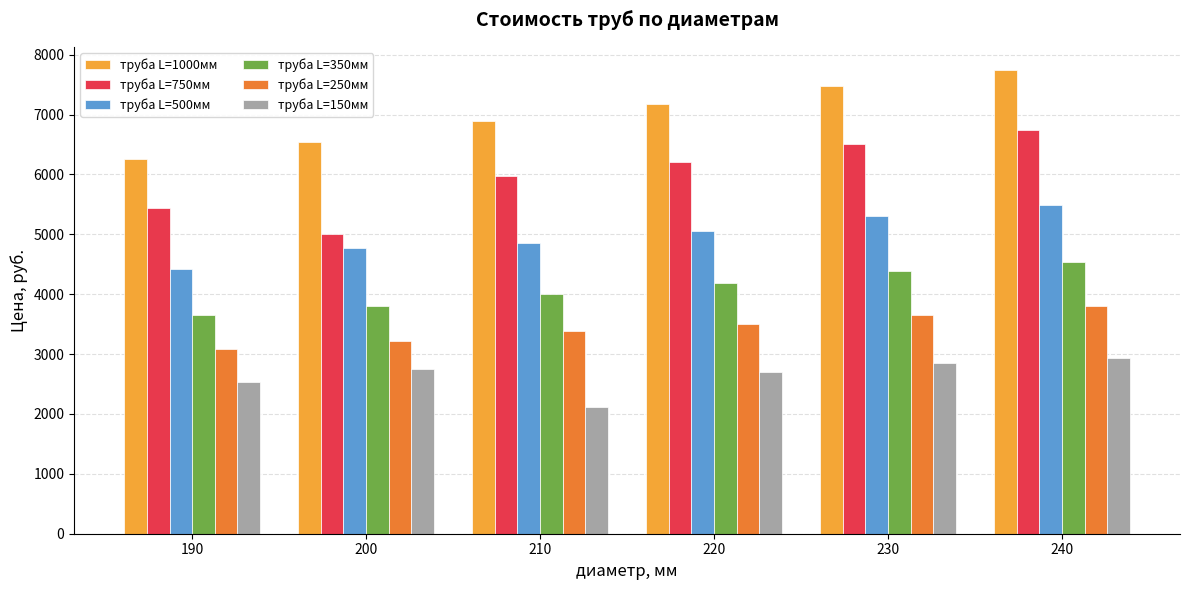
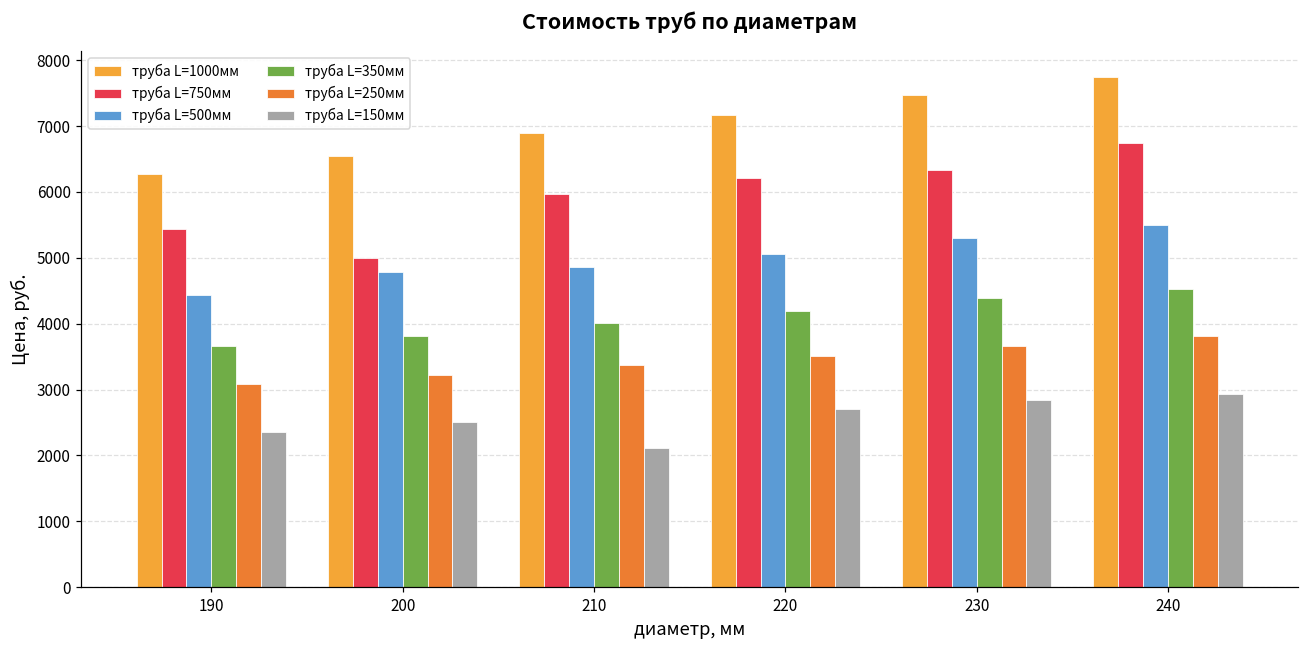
труба L=150мм, 190: 2500 -> 2400
труба L=150мм, 200: 2800 -> 2500
труба L=750мм, 230: 6500 -> 6300
